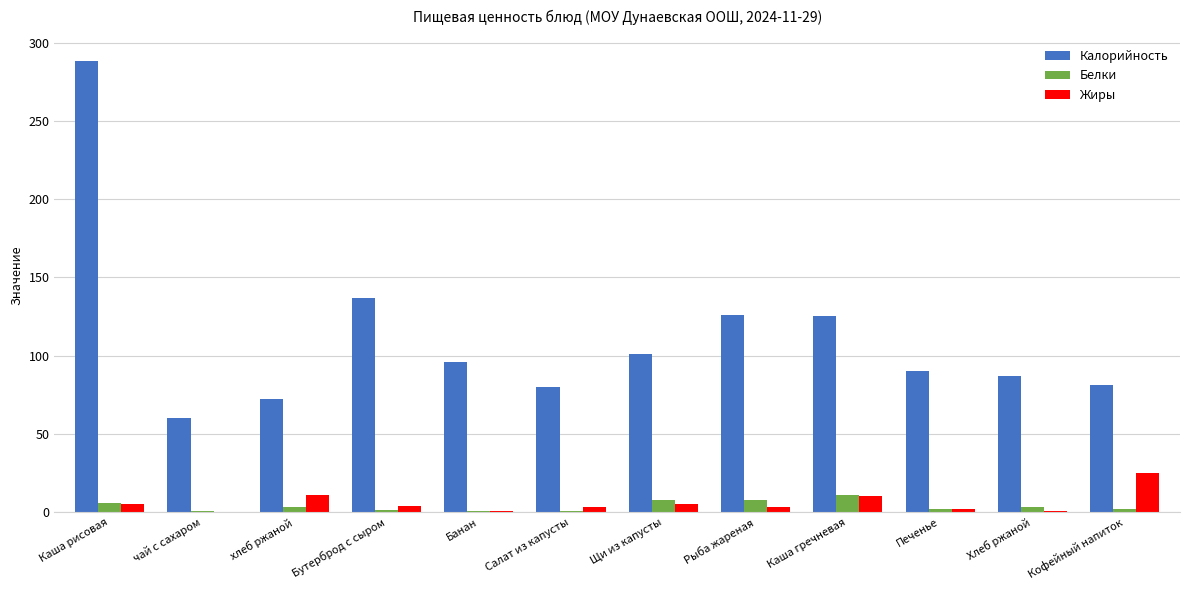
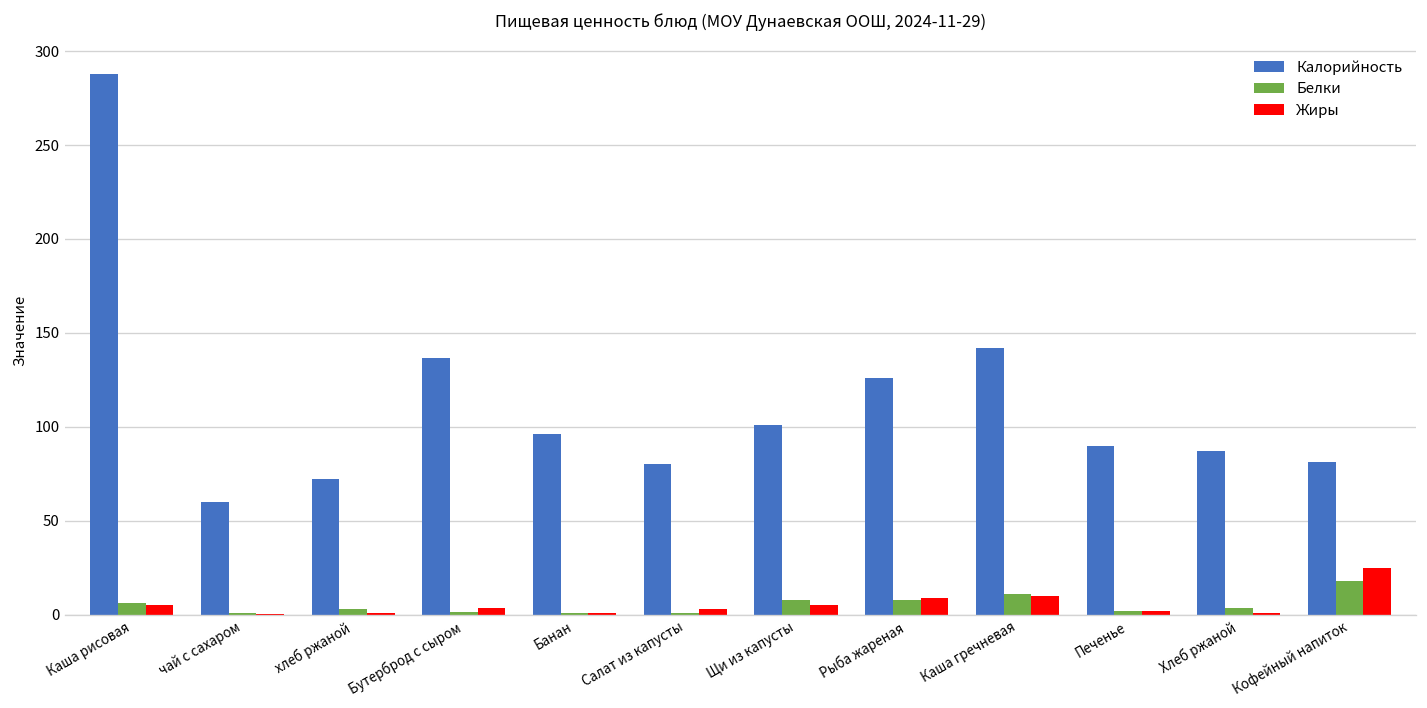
Жиры, хлеб ржаной: 11 -> 1
Жиры, Рыба жареная: 3 -> 9
Калорийность, Каша гречневая: 125 -> 142
Белки, Кофейный напиток: 2 -> 18
